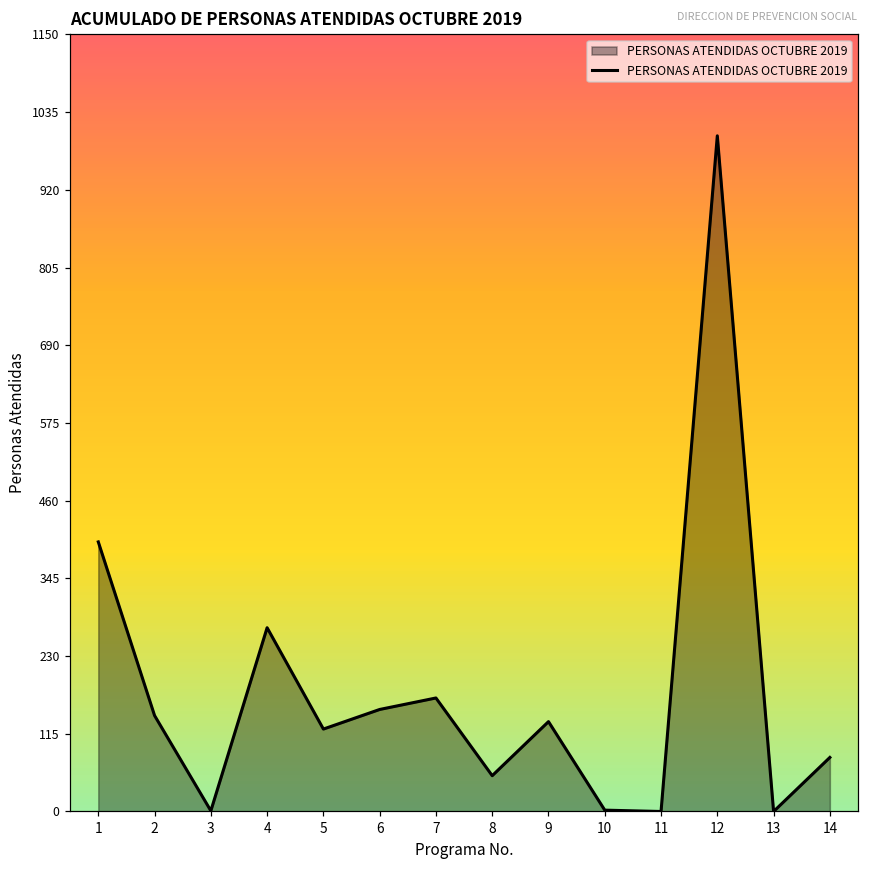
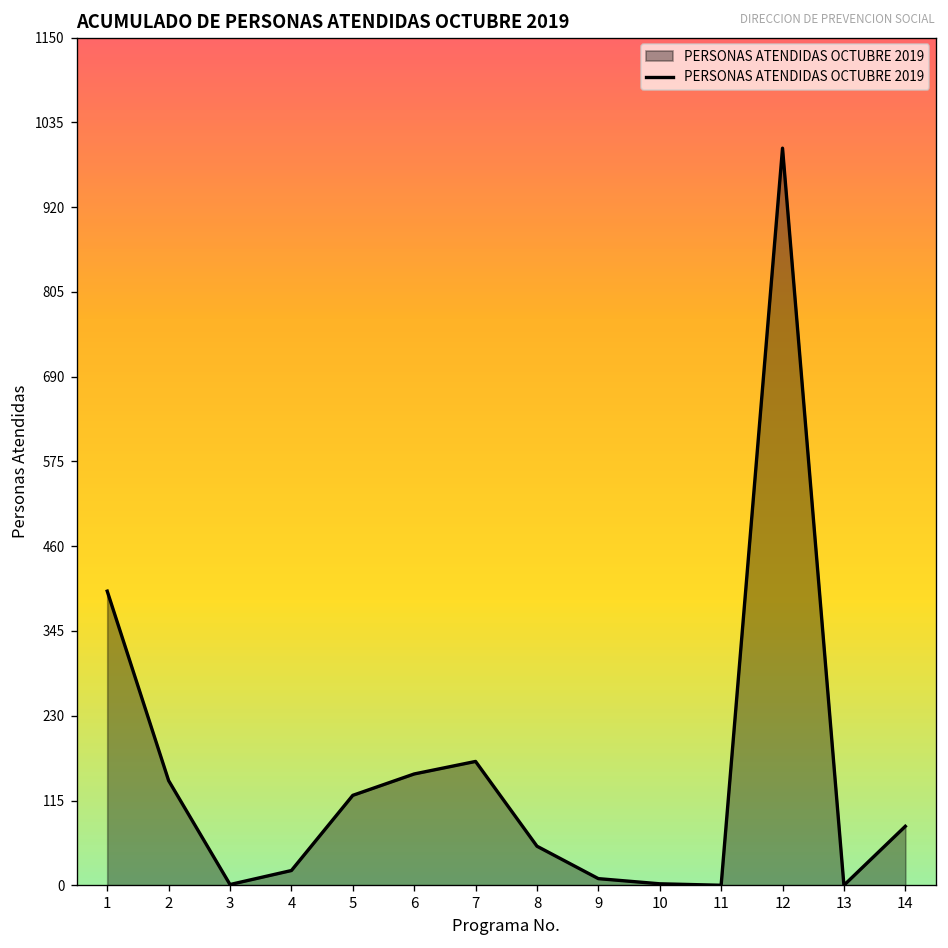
4: 270 -> 20
9: 130 -> 10
